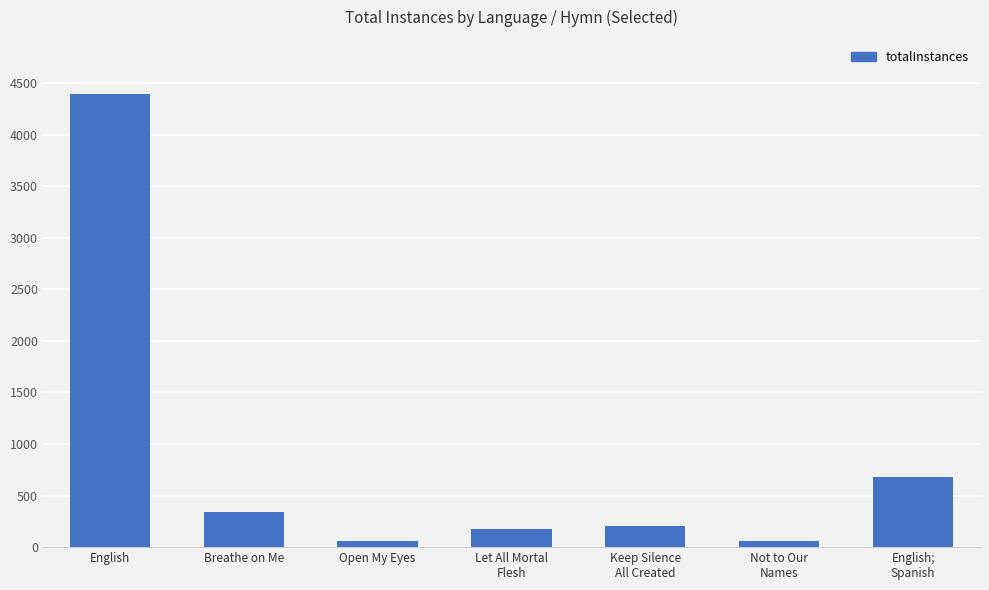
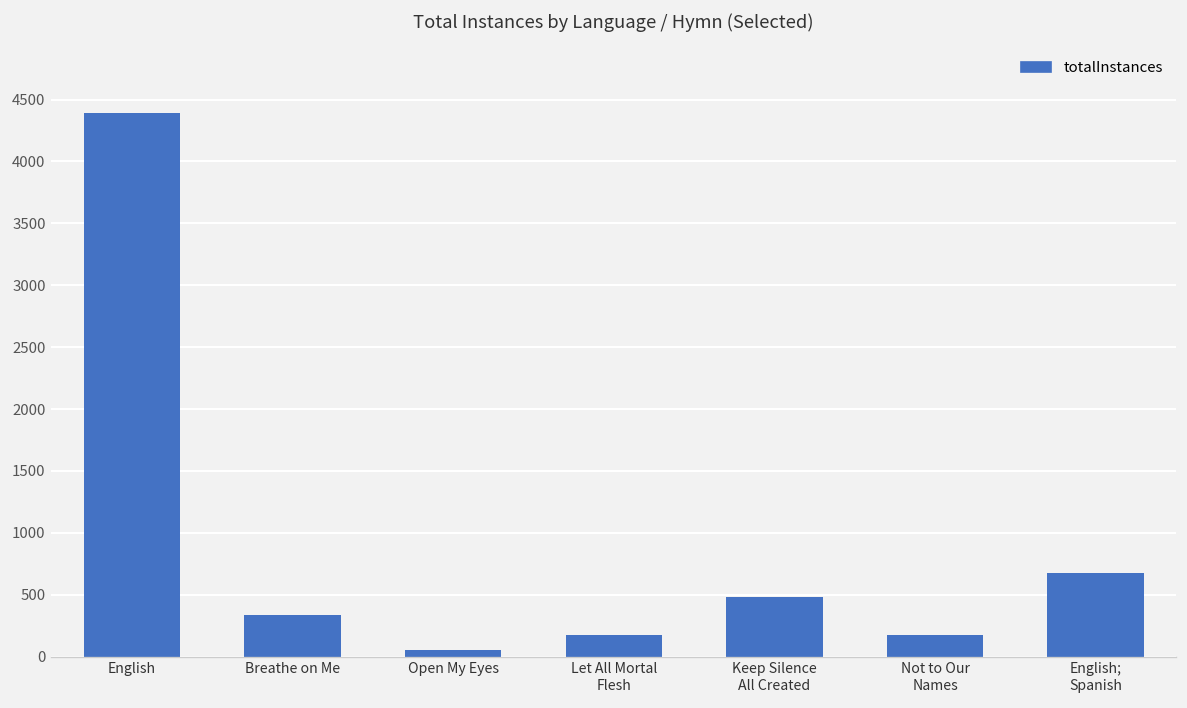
Keep Silence All Created: 200 -> 490
Not to Our Names: 60 -> 180
